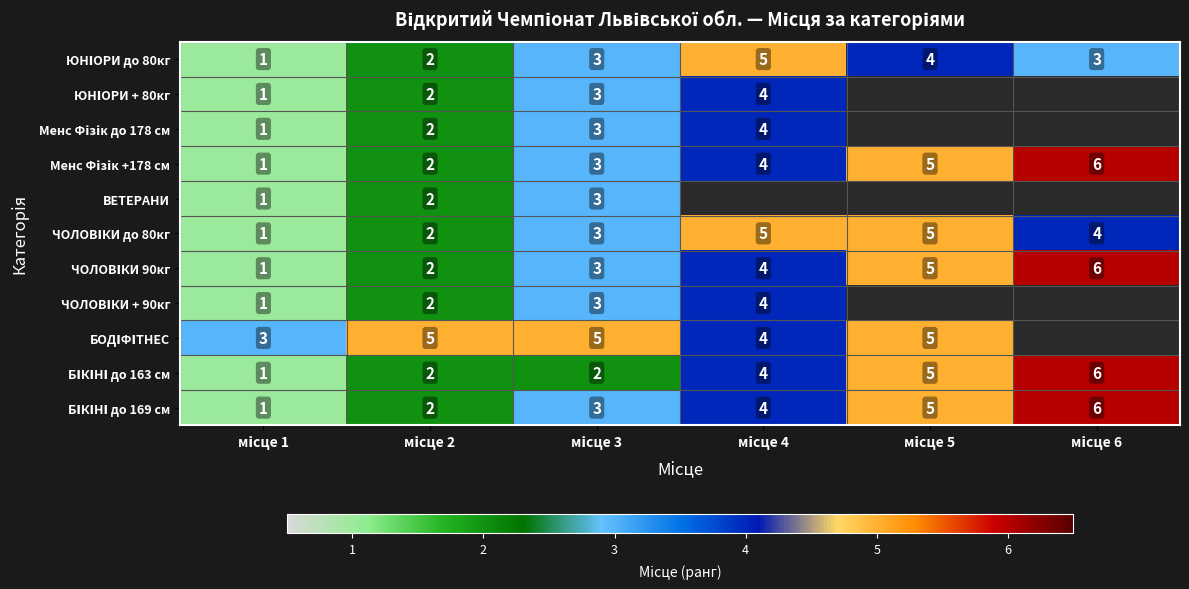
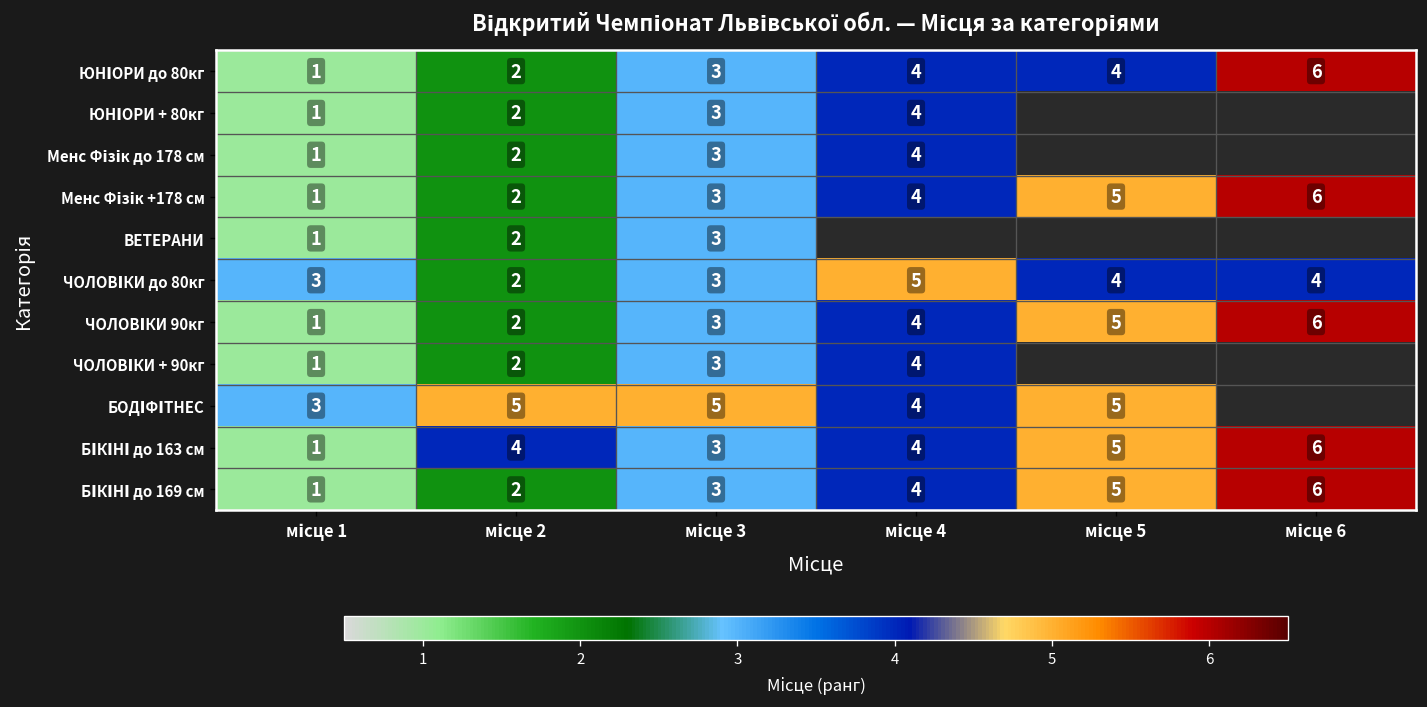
ЮНІОРИ до 80кг, місце 4: 5 -> 4
ЮНІОРИ до 80кг, місце 6: 3 -> 6
ЧОЛОВІКИ до 80кг, місце 1: 1 -> 3
ЧОЛОВІКИ до 80кг, місце 5: 5 -> 4
БІКІНІ до 163 см, місце 2: 2 -> 4
БІКІНІ до 163 см, місце 3: 2 -> 3
